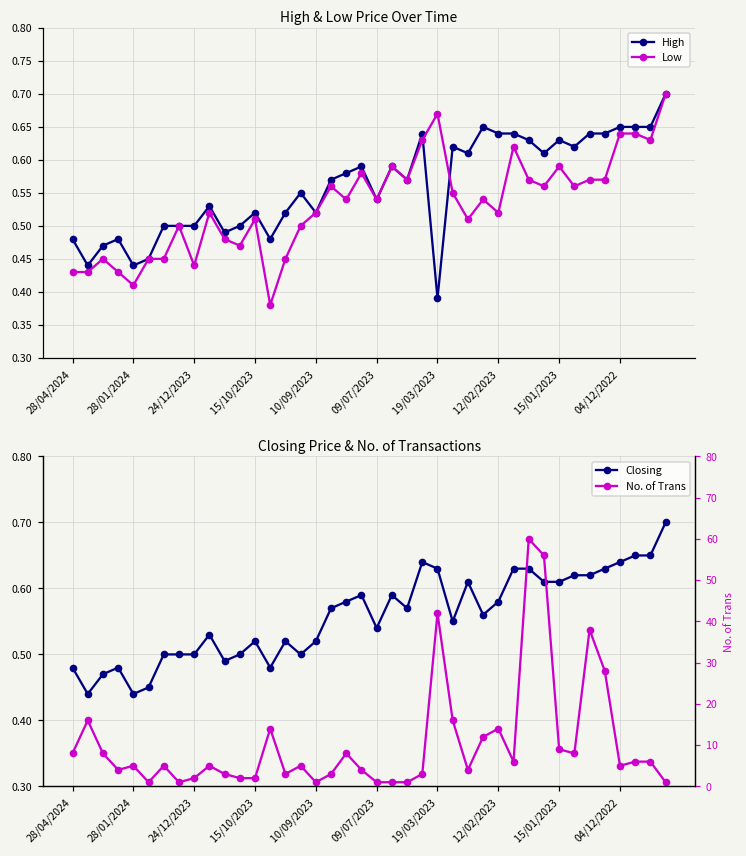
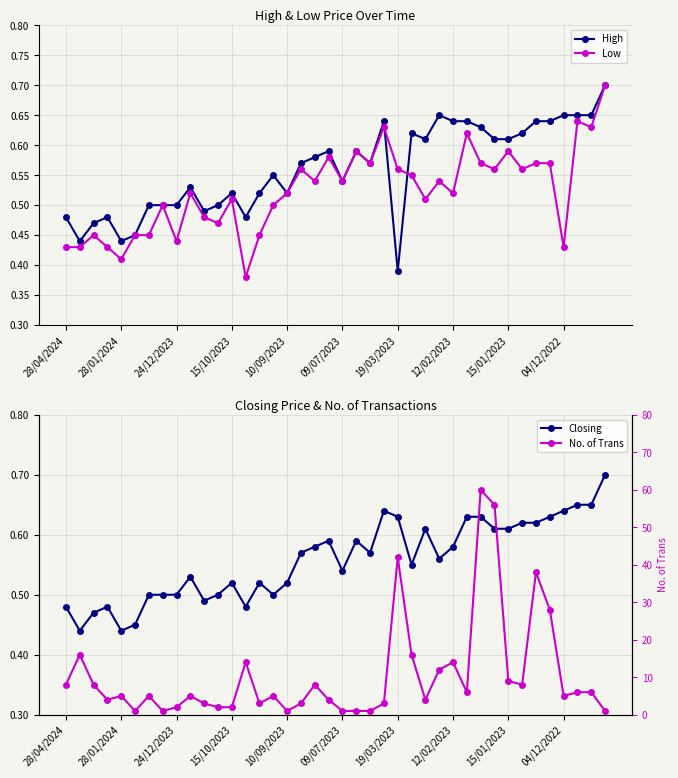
High & Low Price Over Time, Low, 19/03/2023: 0.67 -> 0.56
High & Low Price Over Time, High, 15/01/2023: 0.63 -> 0.61
High & Low Price Over Time, Low, 04/12/2022: 0.64 -> 0.43
